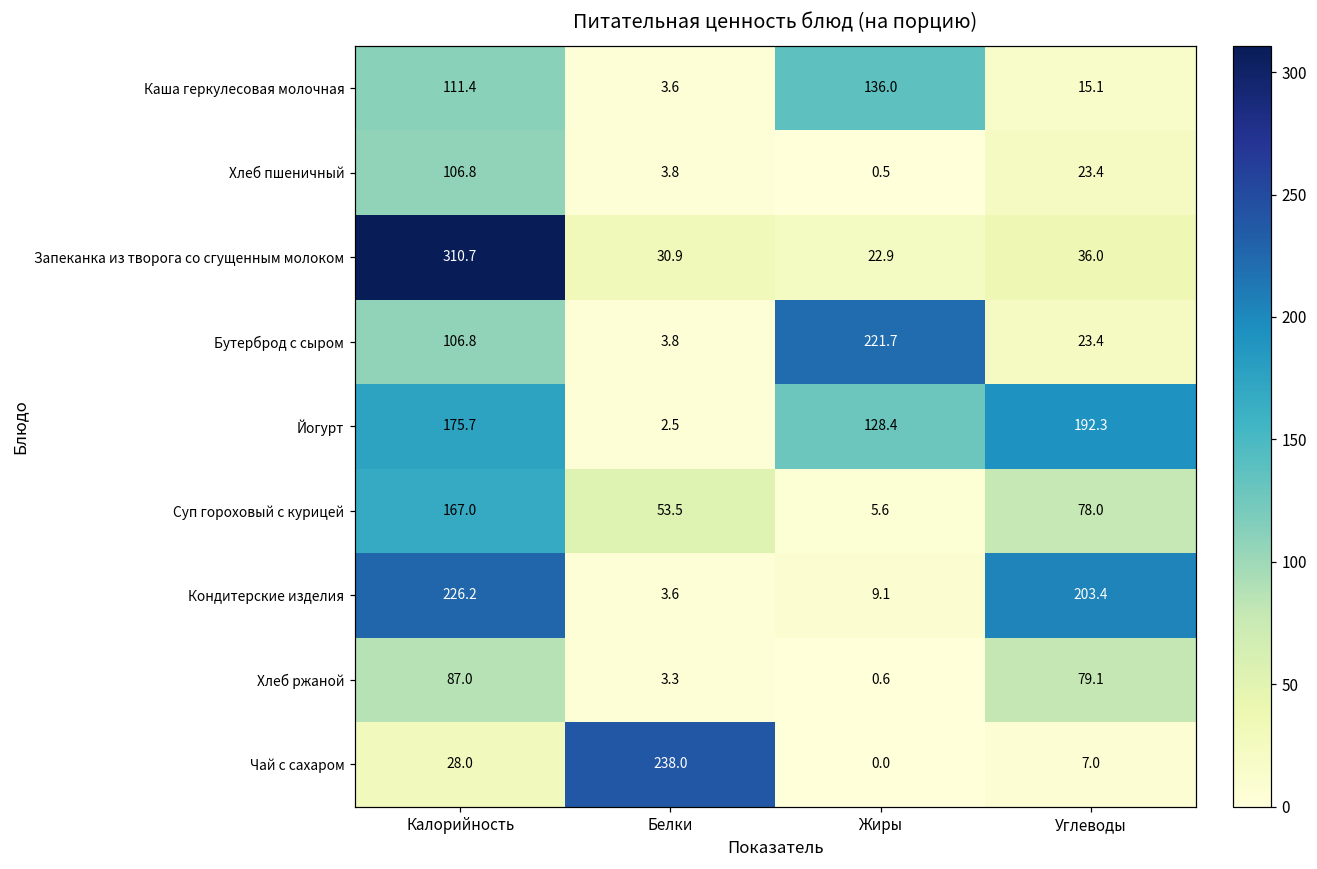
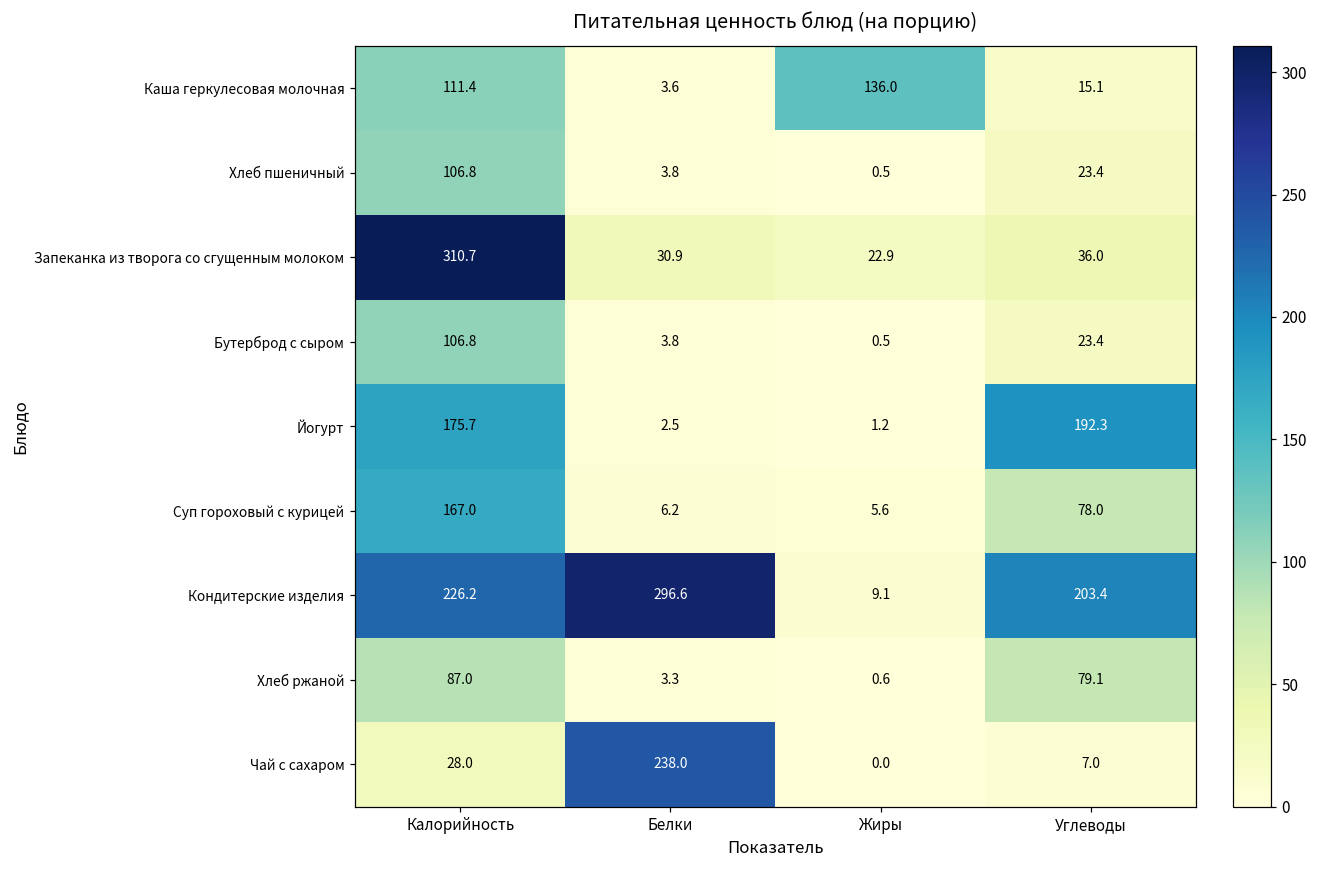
Бутерброд с сыром, Жиры: 221.7 -> 0.5
Йогурт, Жиры: 128.4 -> 1.2
Суп гороховый с курицей, Белки: 53.5 -> 6.2
Кондитерские изделия, Белки: 3.6 -> 296.6
